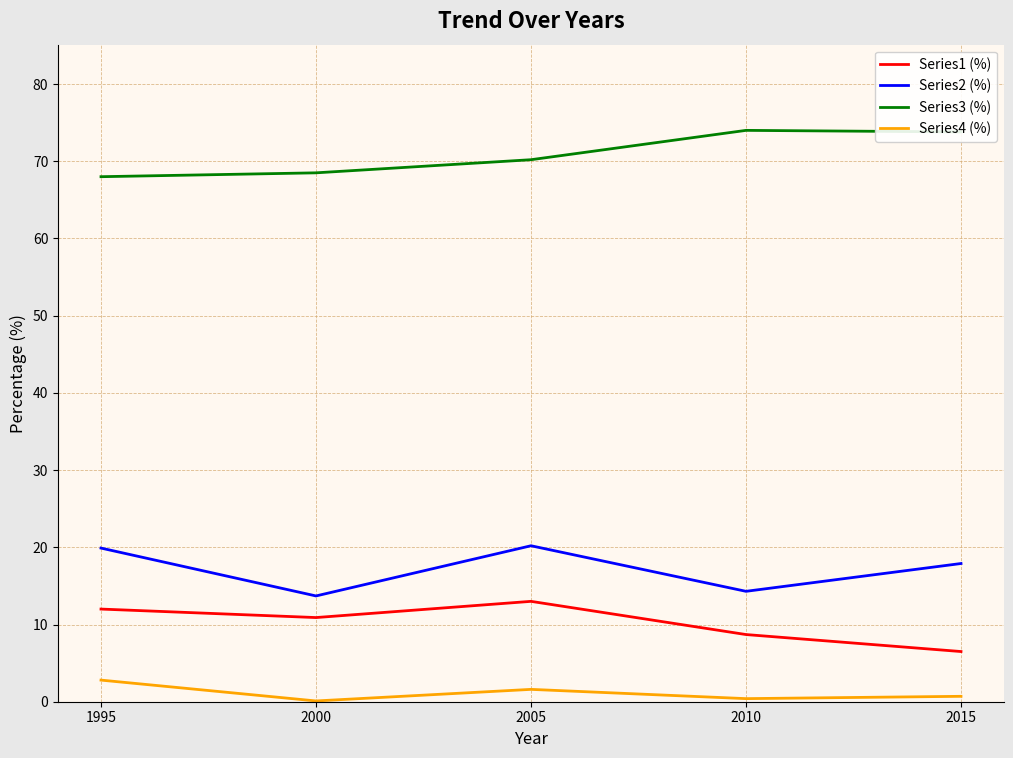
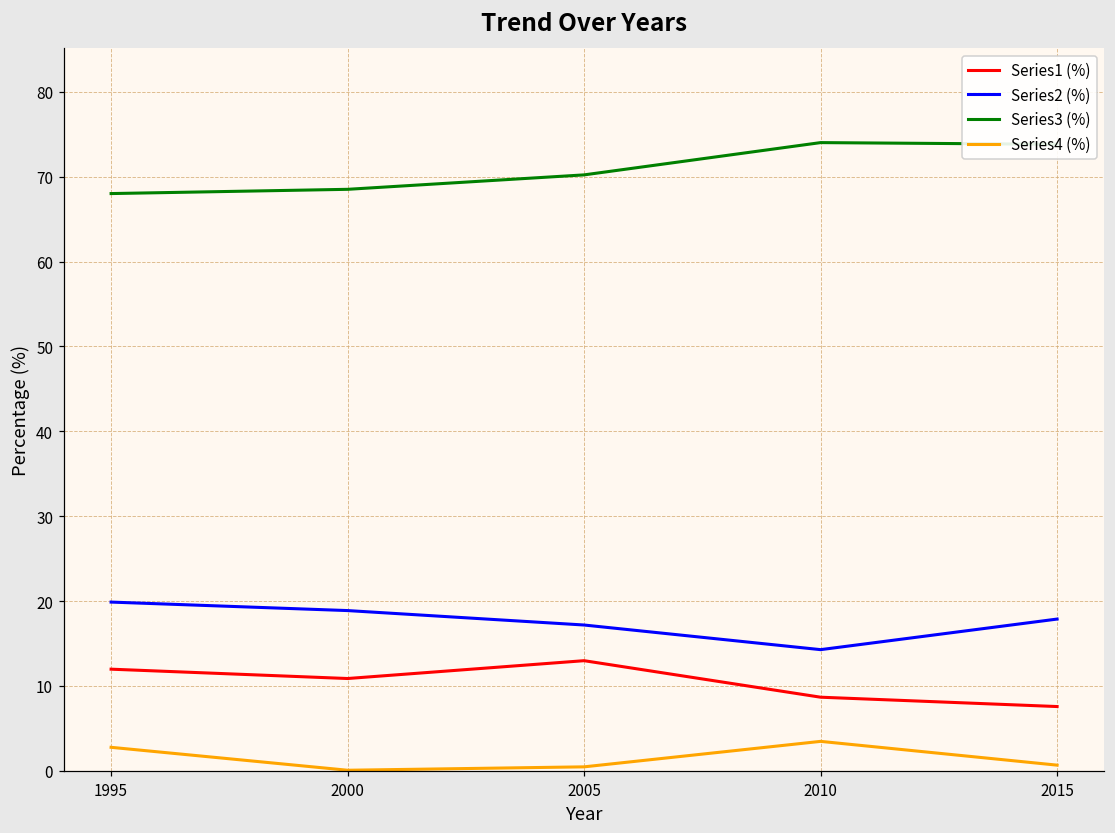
Series2 (%), 2000: 14 -> 19
Series2 (%), 2005: 20 -> 17
Series4 (%), 2005: 2 -> 1
Series4 (%), 2010: 0 -> 4
Series1 (%), 2015: 7 -> 8
